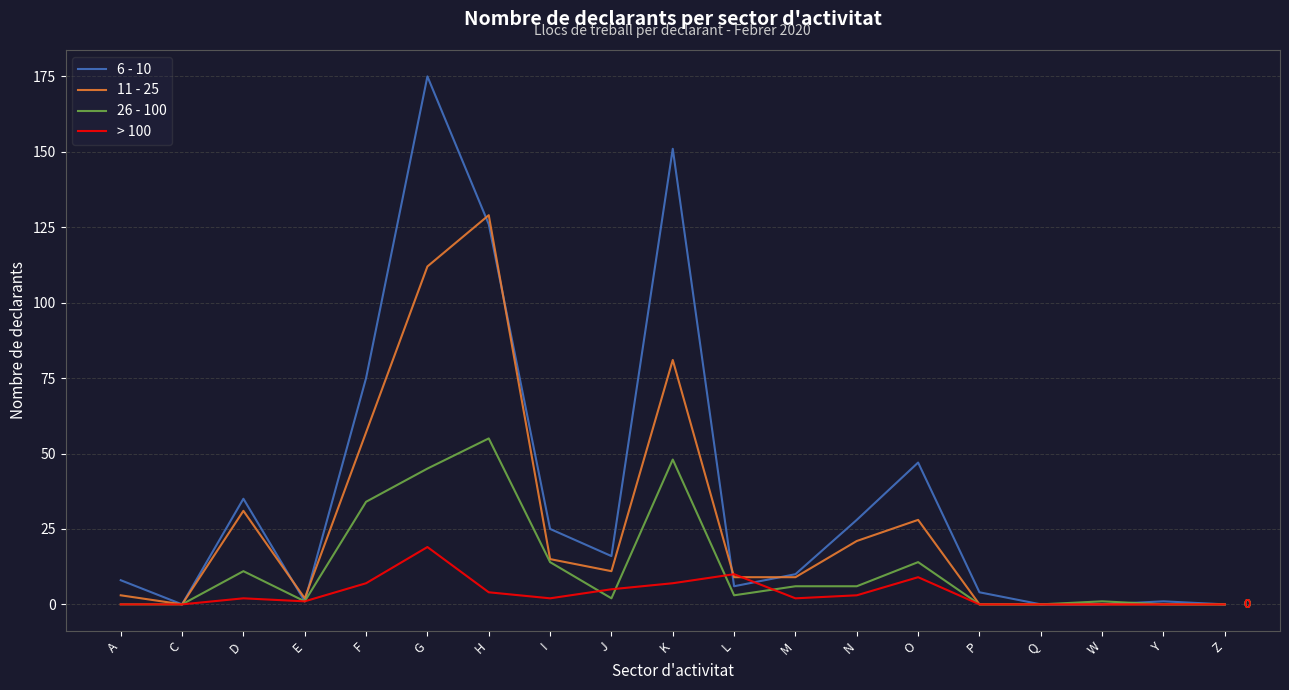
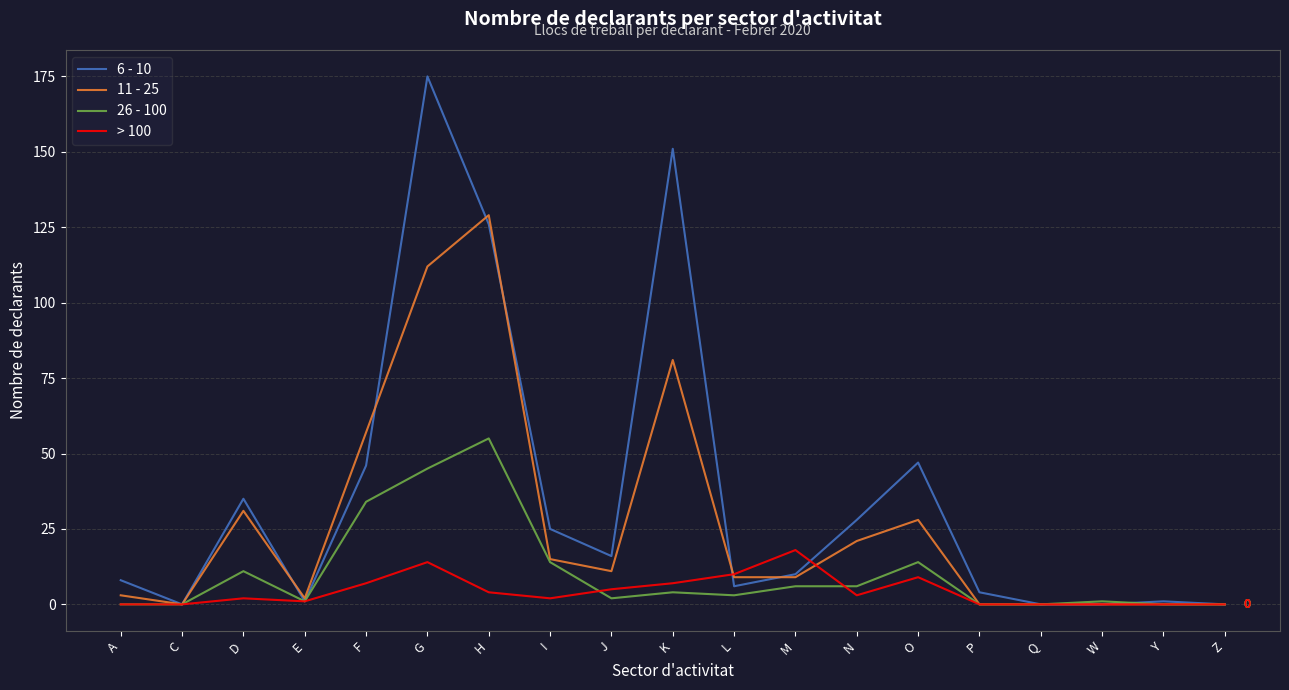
6 - 10, F: 75 -> 46
> 100, G: 19 -> 14
26 - 100, K: 48 -> 4
> 100, M: 2 -> 18
